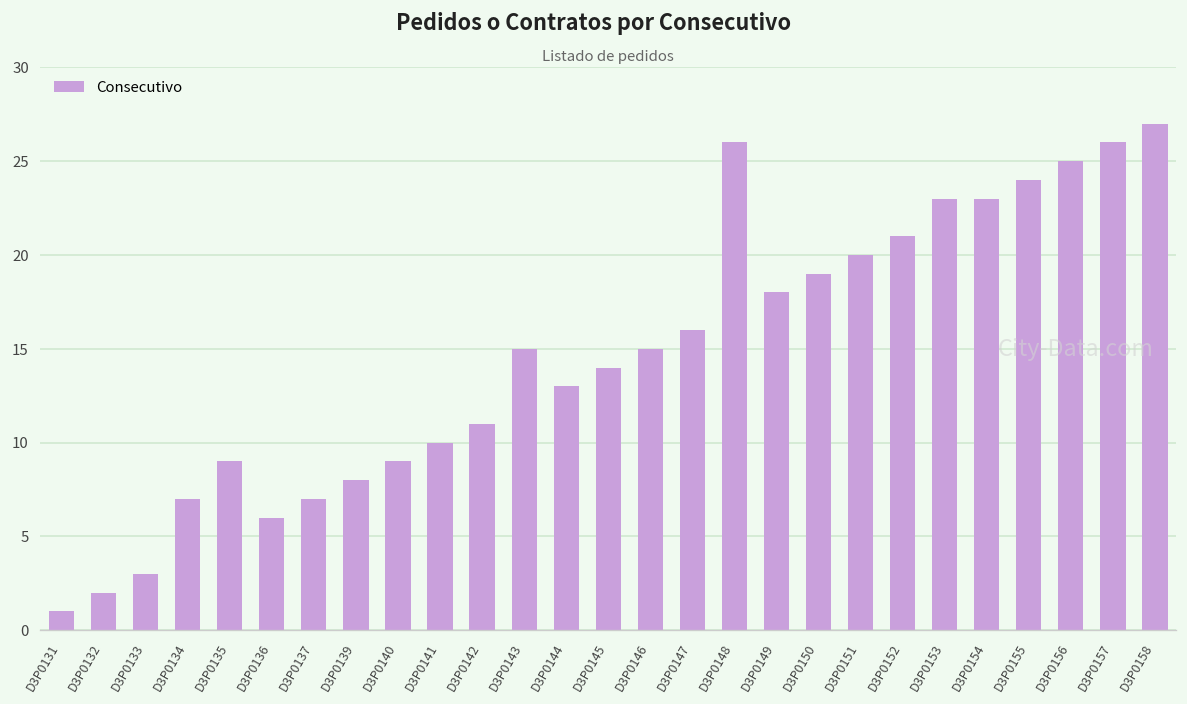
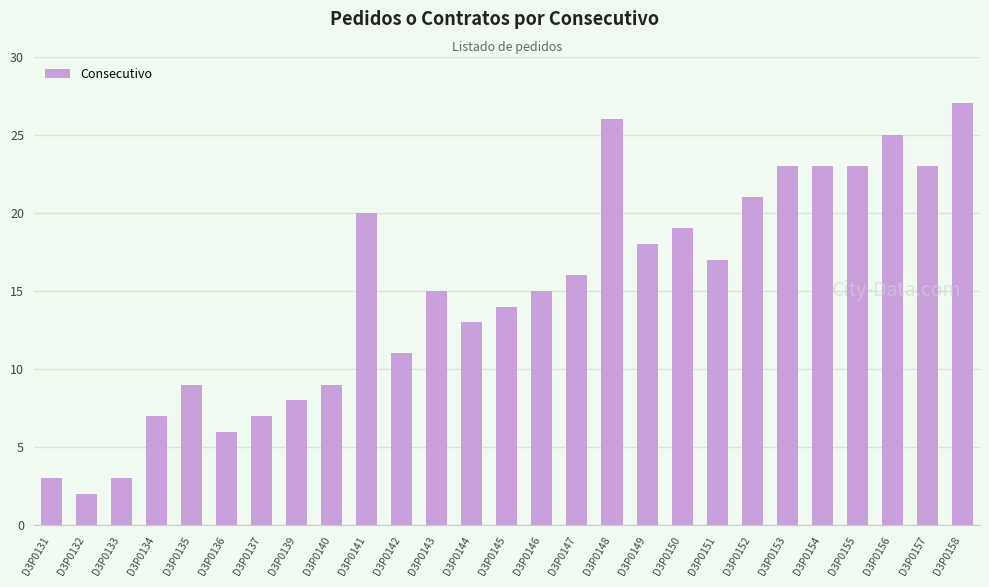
D3P0131: 1 -> 3
D3P0141: 10 -> 20
D3P0151: 20 -> 17
D3P0155: 24 -> 23
D3P0157: 26 -> 23
